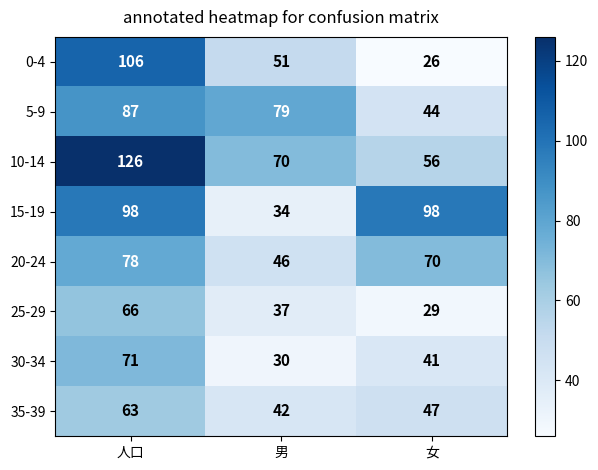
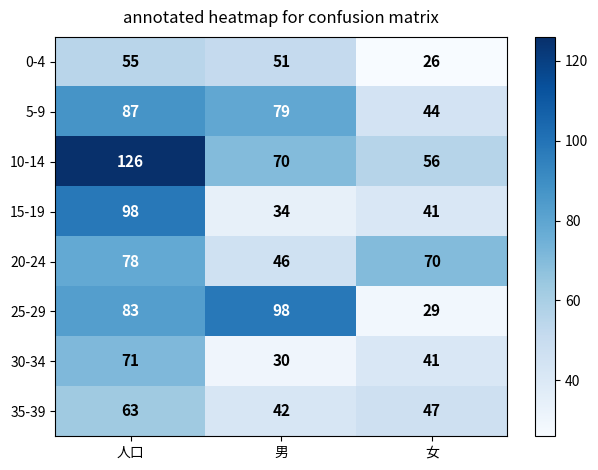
0-4, 人口: 106 -> 55
15-19, 女: 98 -> 41
25-29, 人口: 66 -> 83
25-29, 男: 37 -> 98
